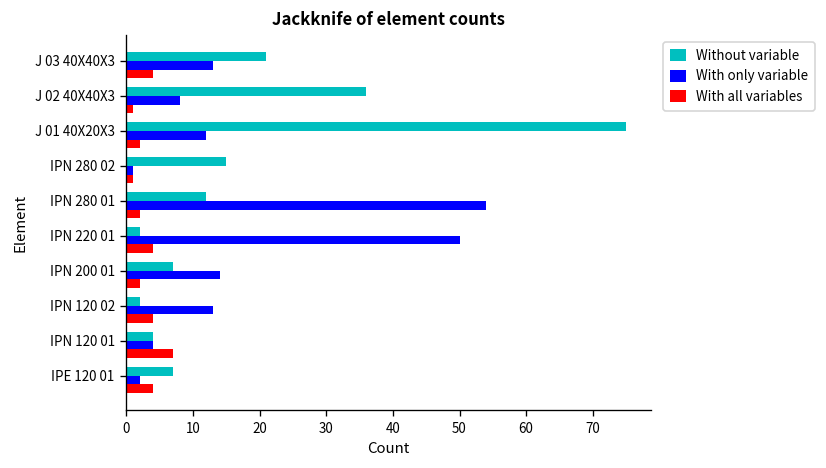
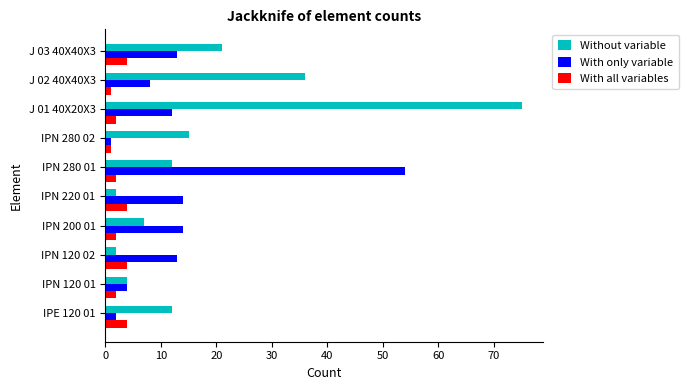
With only variable, IPN 220 01: 50 -> 14
With all variables, IPN 120 01: 7 -> 2
Without variable, IPE 120 01: 7 -> 12
